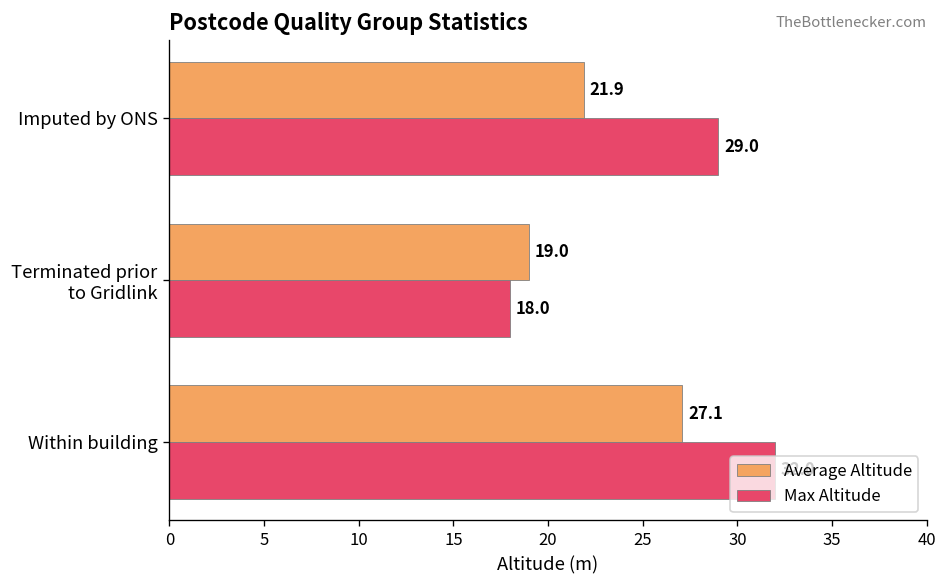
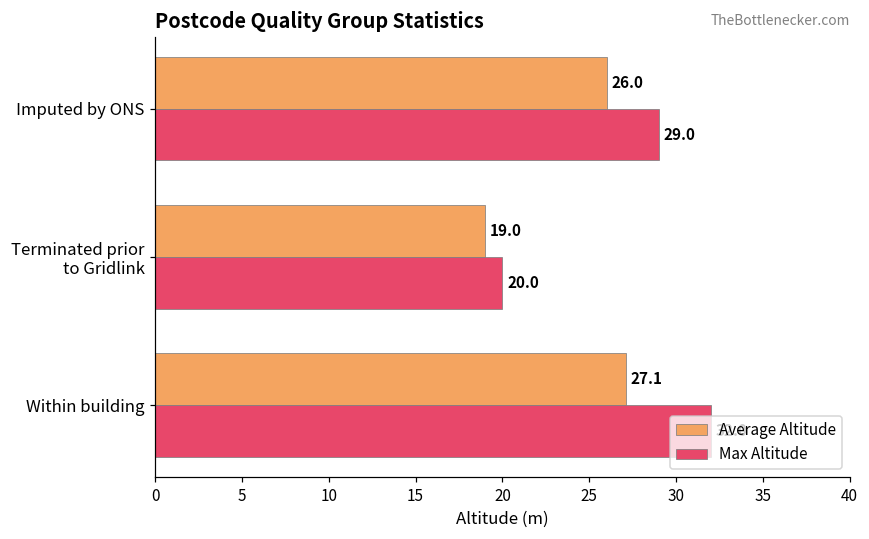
Average Altitude, Imputed by ONS: 21.9 -> 26.0
Max Altitude, Terminated prior to Gridlink: 18.0 -> 20.0
